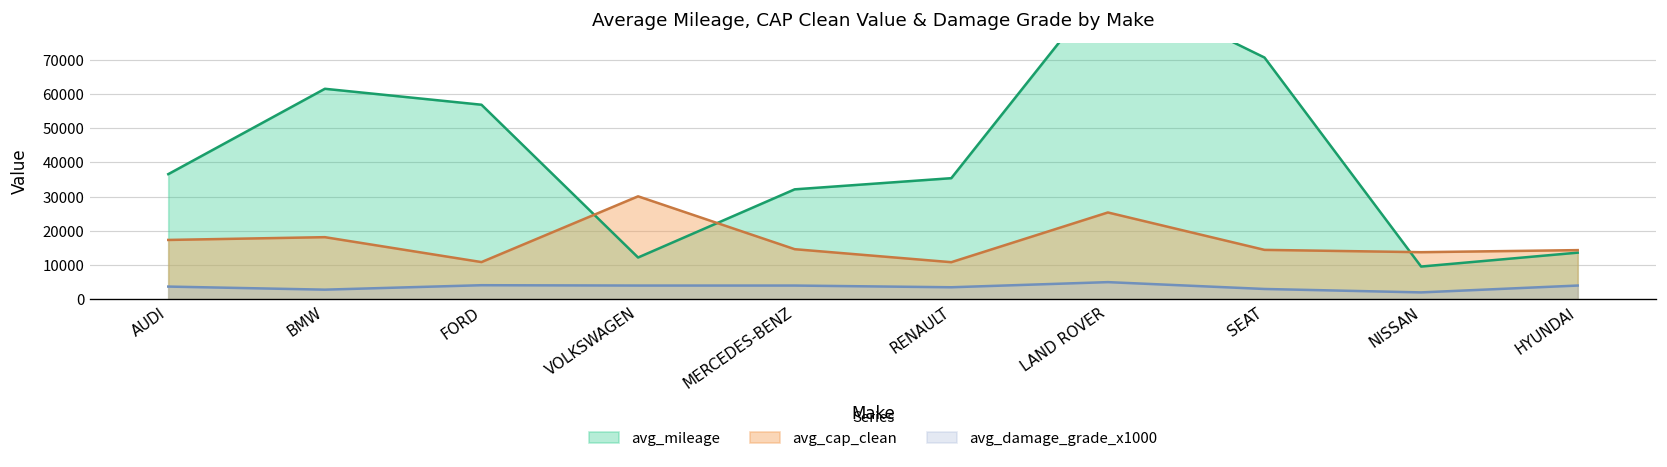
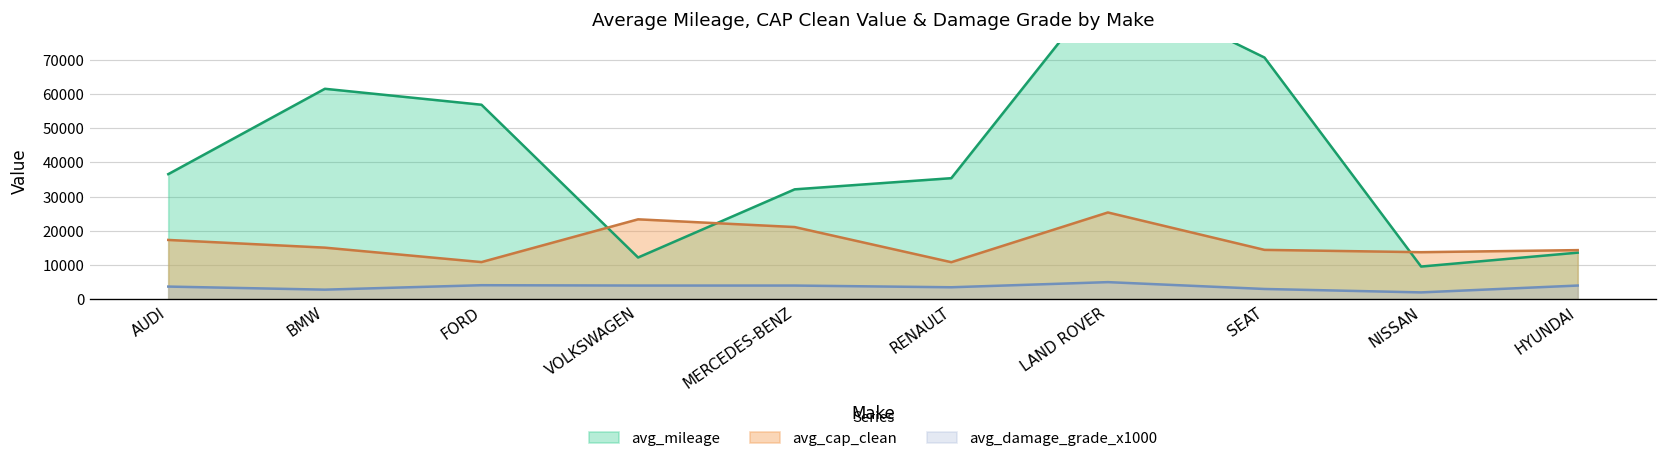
avg_cap_clean, BMW: 18000 -> 15000
avg_cap_clean, VOLKSWAGEN: 30000 -> 23000
avg_cap_clean, MERCEDES-BENZ: 15000 -> 21000
